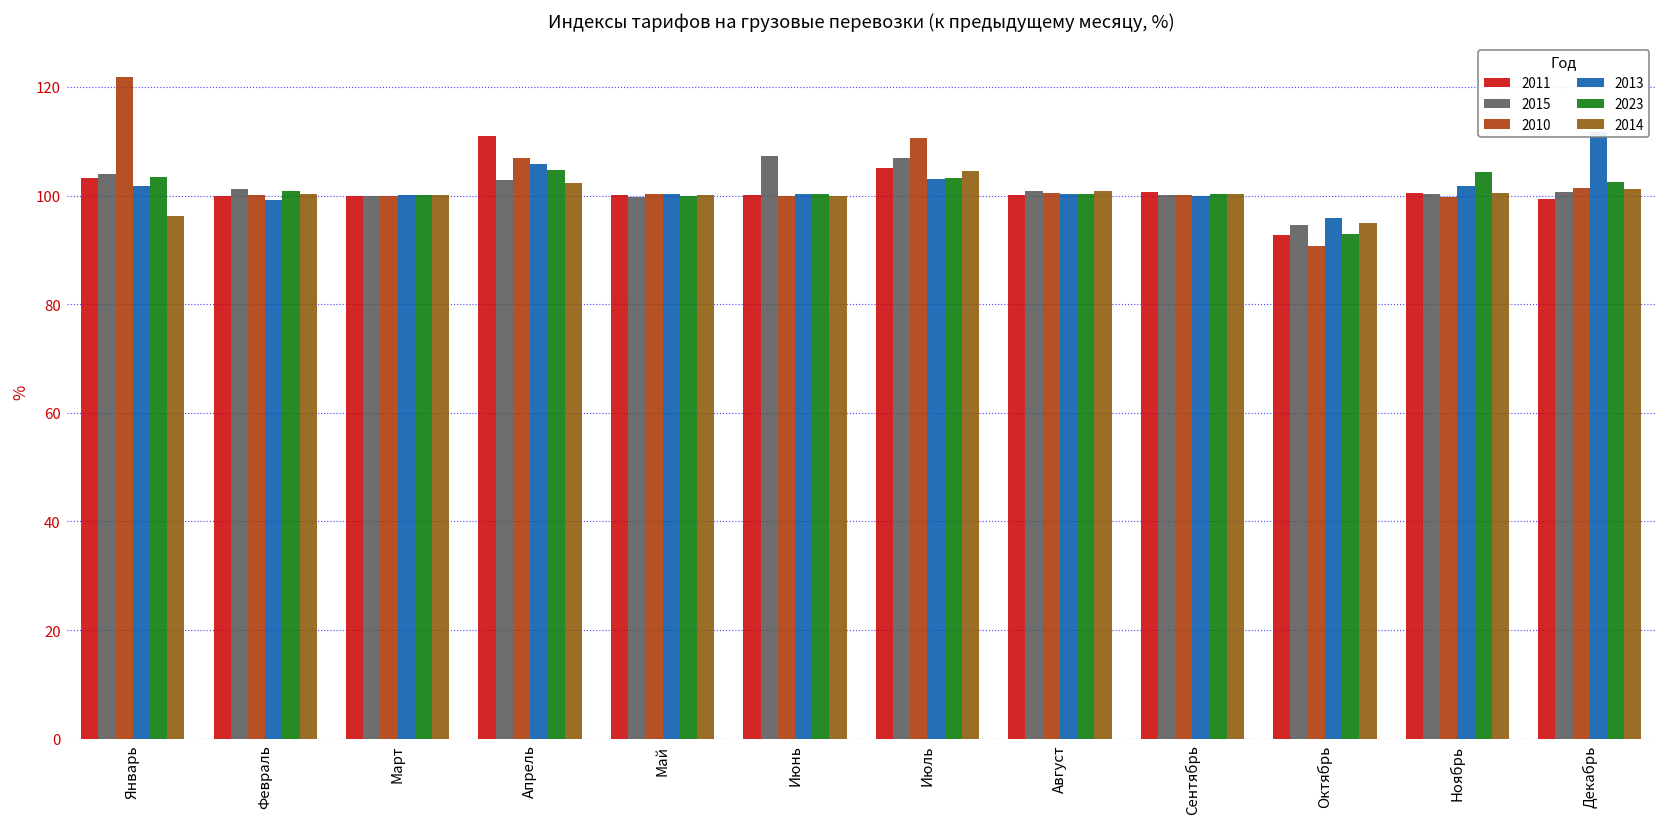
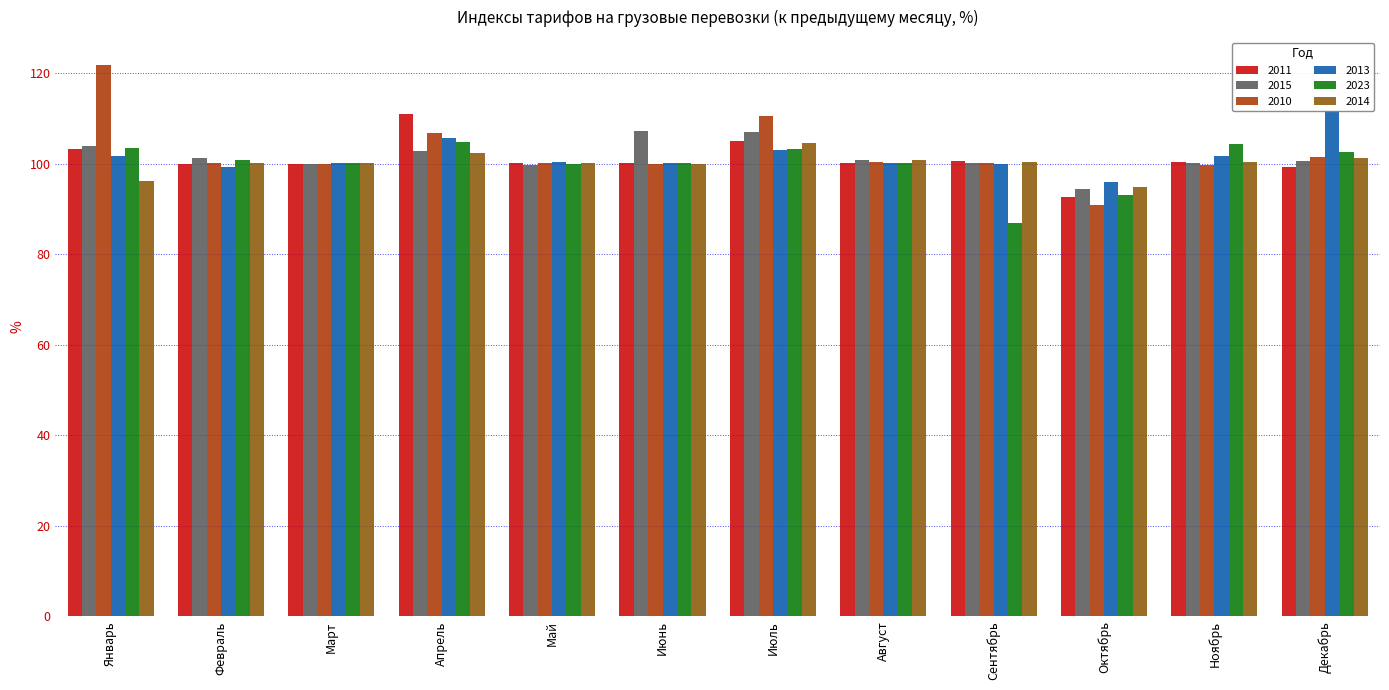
2023, Сентябрь: 100 -> 87
